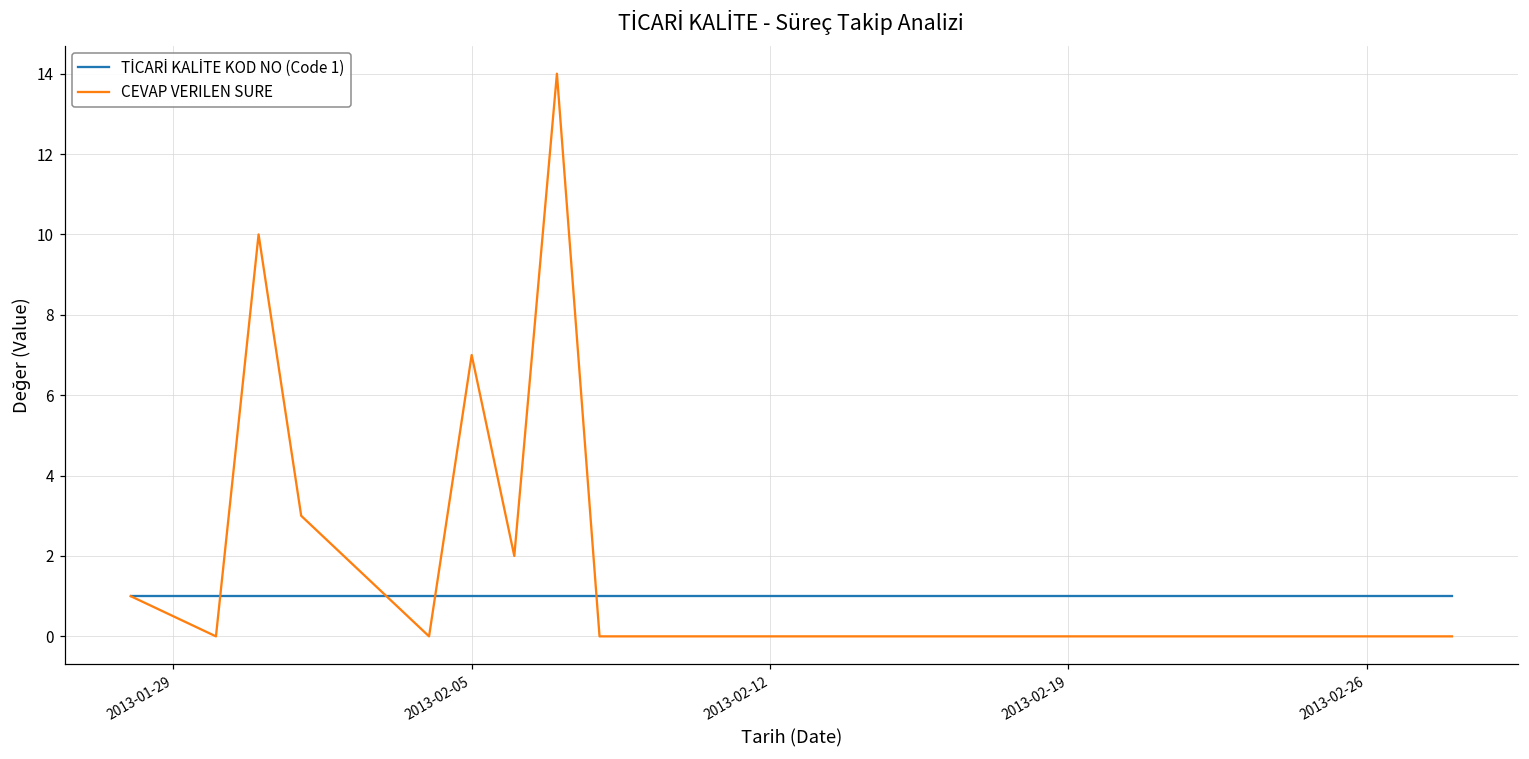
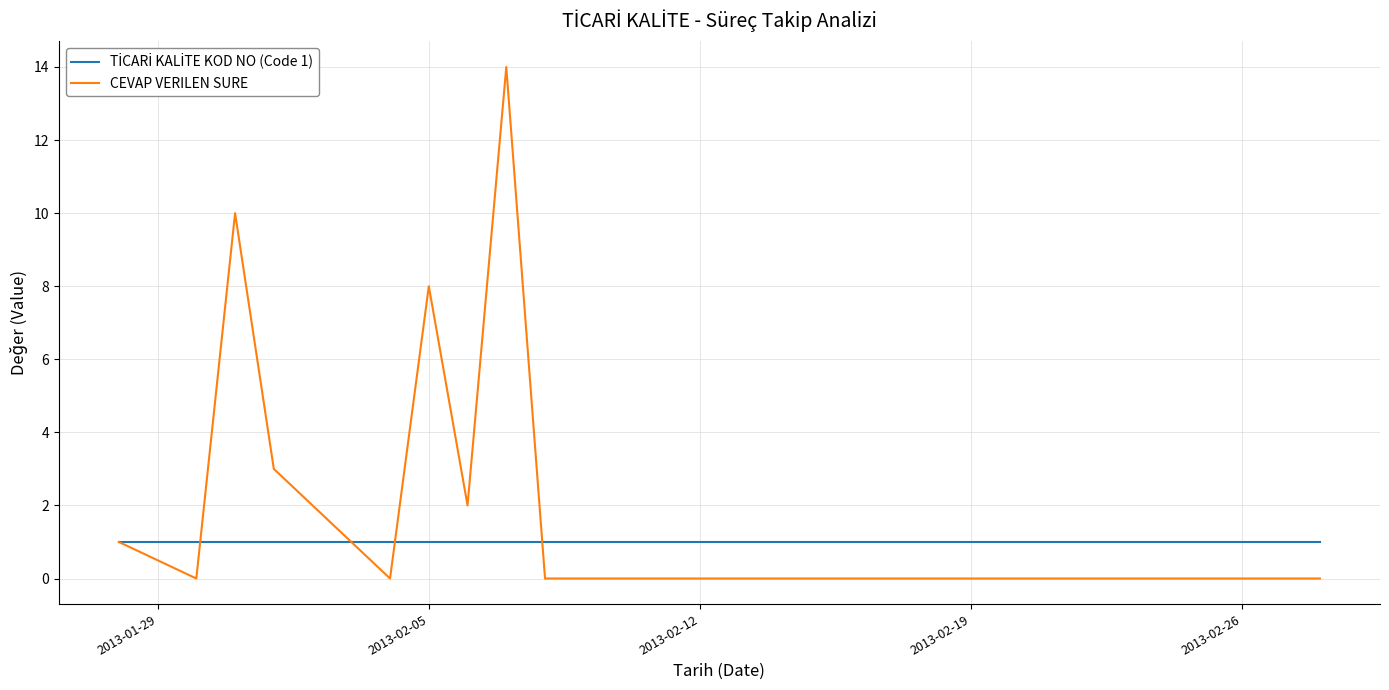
CEVAP VERILEN SURE, 2013-02-05: 7 -> 8
